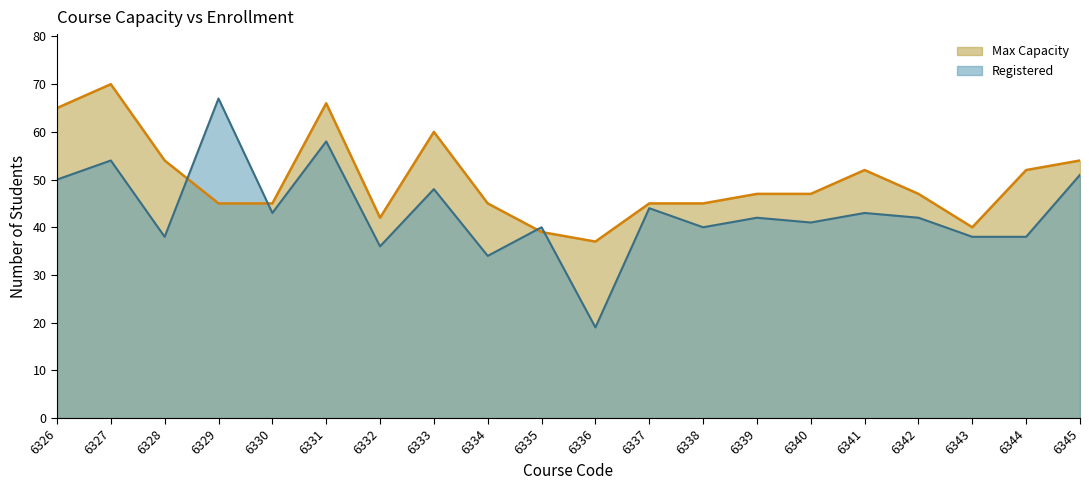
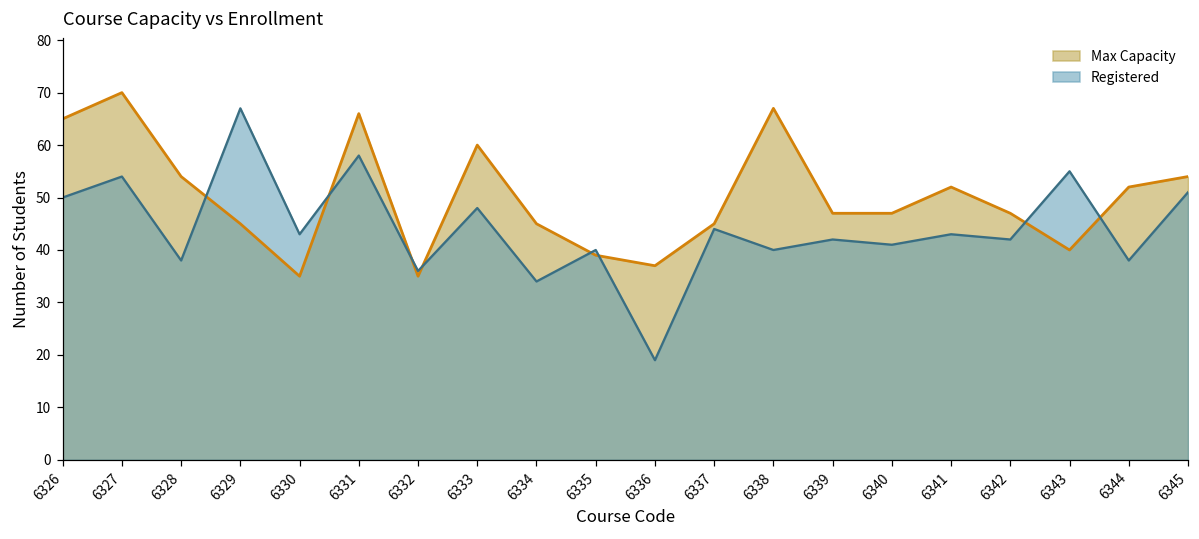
Max Capacity, 6330: 45 -> 35
Max Capacity, 6332: 42 -> 35
Max Capacity, 6338: 45 -> 67
Registered, 6343: 38 -> 55
